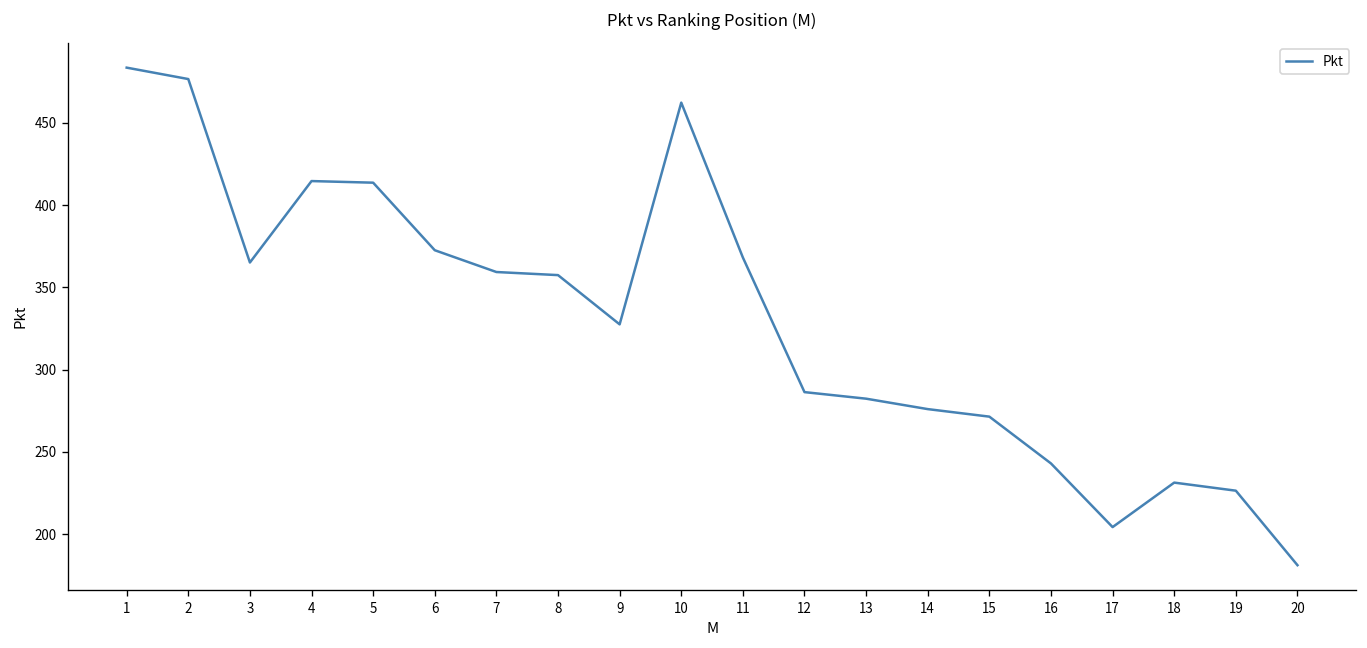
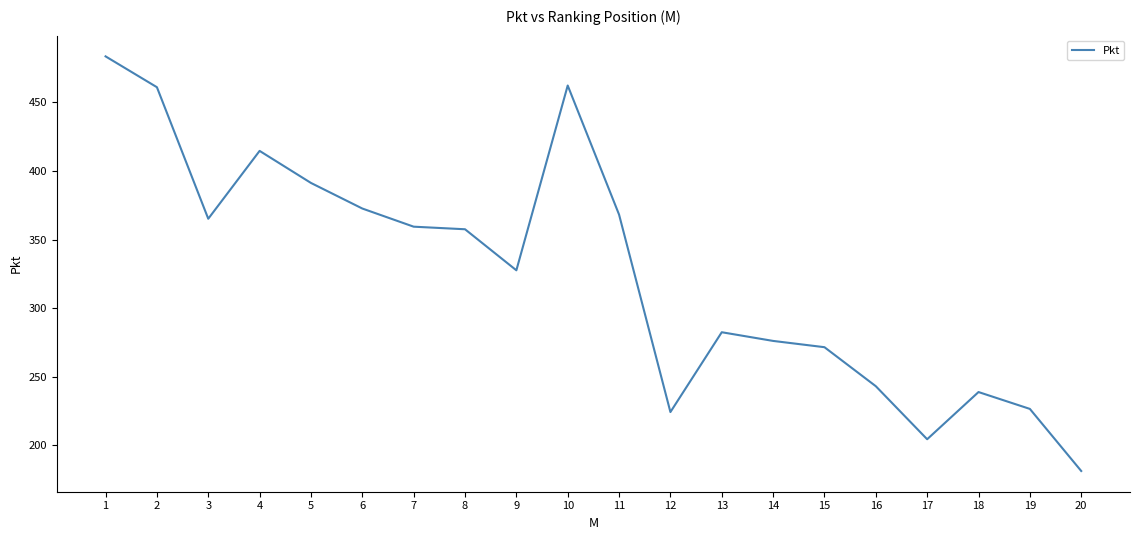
2: 477 -> 461
5: 414 -> 391
12: 286 -> 224
18: 231 -> 239
